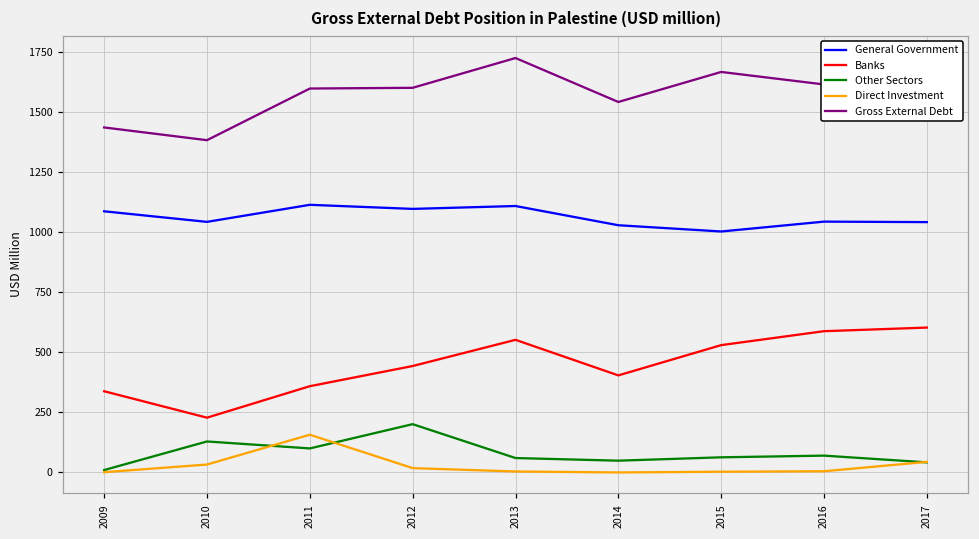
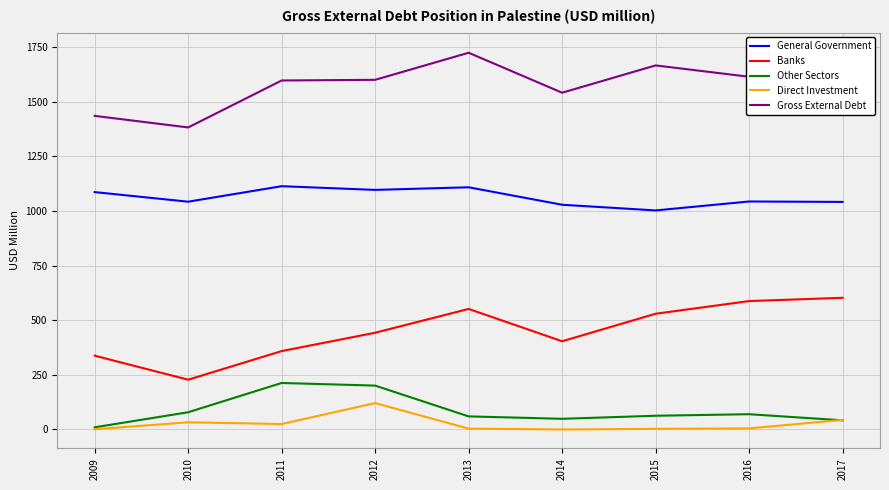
Other Sectors, 2010: 130 -> 80
Other Sectors, 2011: 100 -> 210
Direct Investment, 2011: 160 -> 30
Direct Investment, 2012: 20 -> 120
